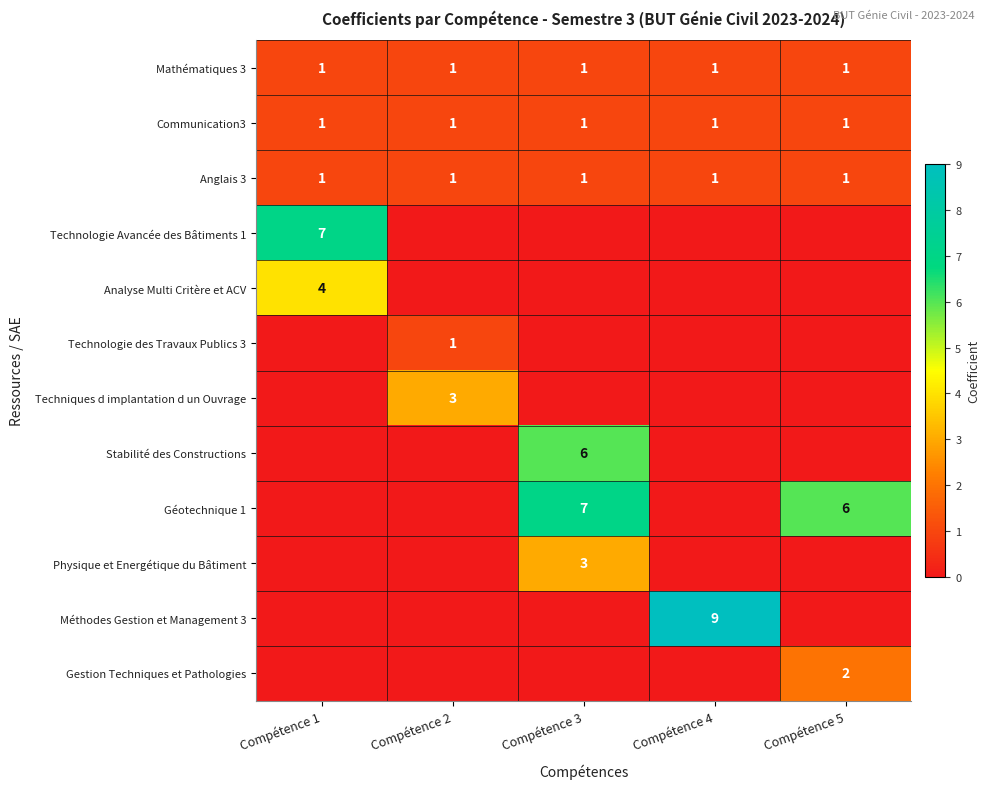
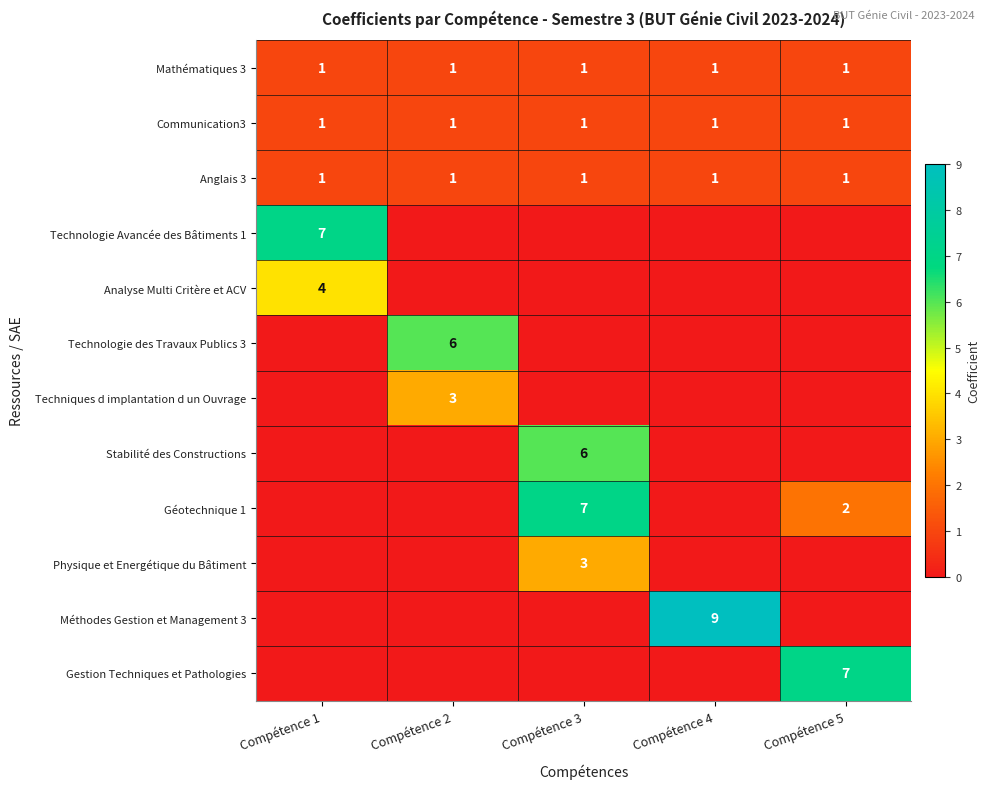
Technologie des Travaux Publics 3, Compétence 2: 1 -> 6
Géotechnique 1, Compétence 5: 6 -> 2
Gestion Techniques et Pathologies, Compétence 5: 2 -> 7
